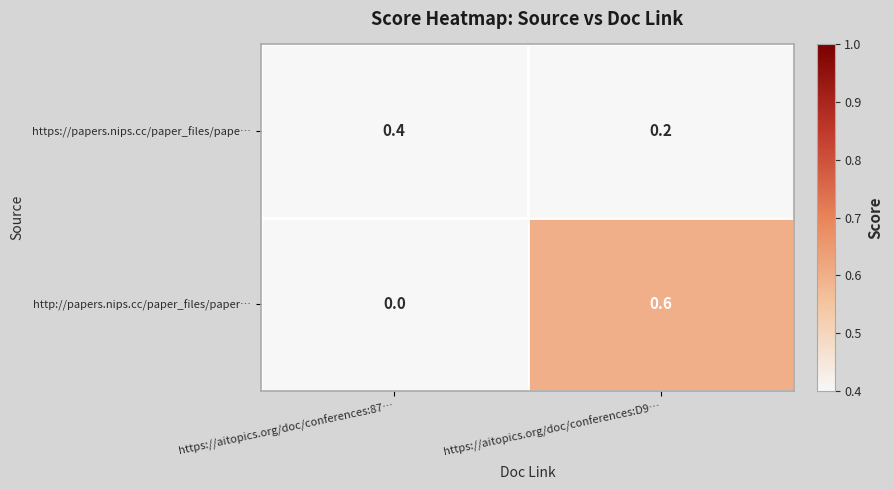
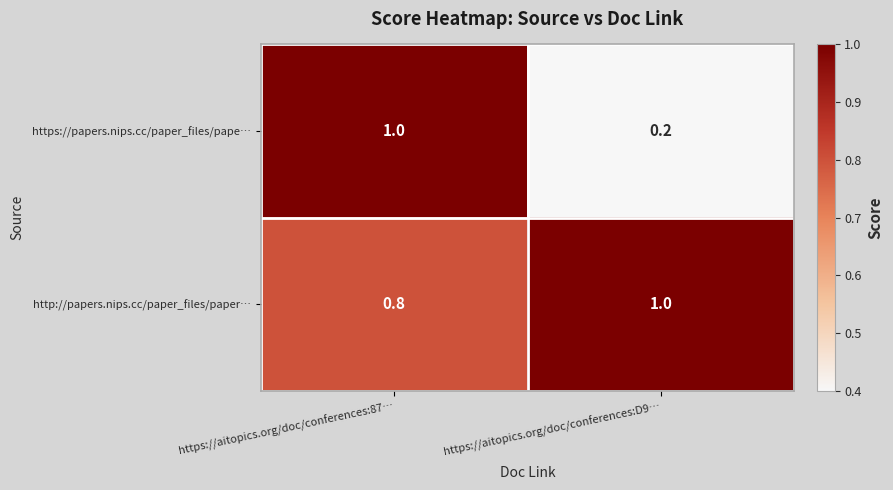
https://papers.nips.cc/paper_files/pape…, https://aitopics.org/doc/conferences:87…: 0.4 -> 1.0
http://papers.nips.cc/paper_files/paper…, https://aitopics.org/doc/conferences:87…: 0.0 -> 0.8
http://papers.nips.cc/paper_files/paper…, https://aitopics.org/doc/conferences:D9…: 0.6 -> 1.0
